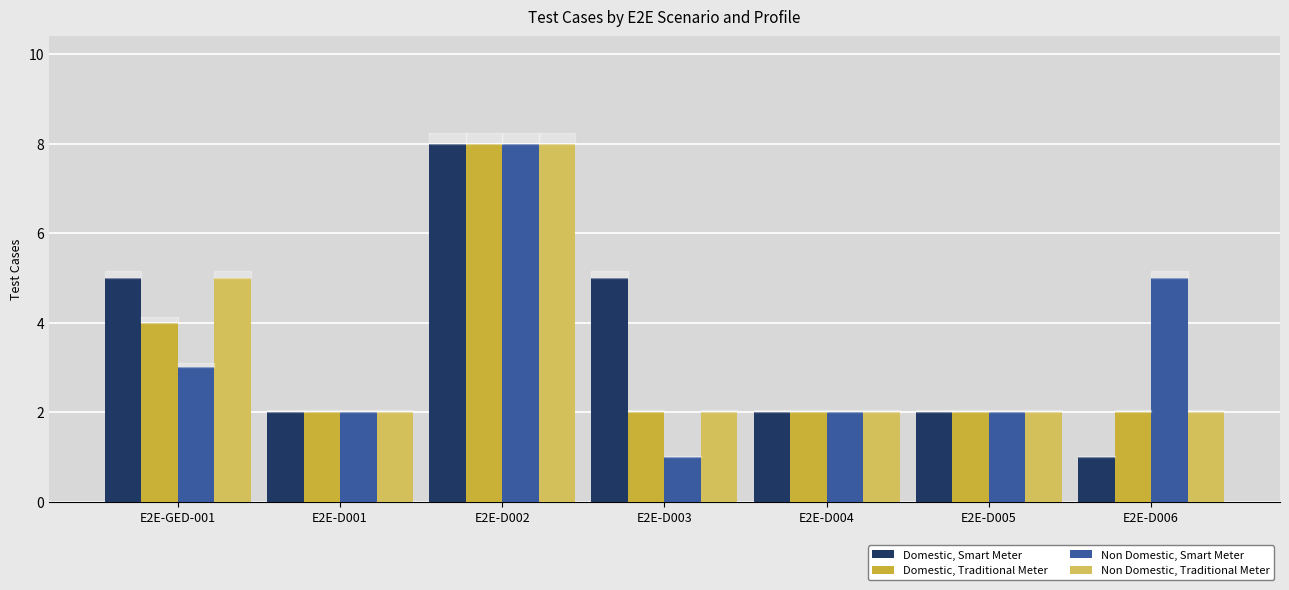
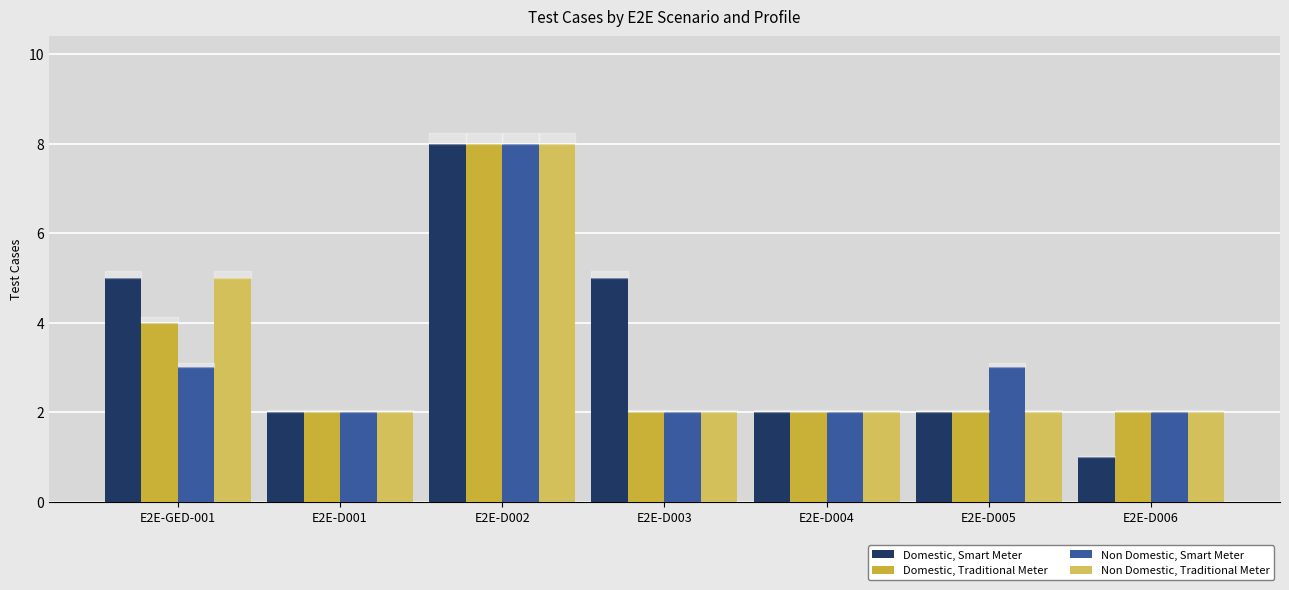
Non Domestic, Smart Meter, E2E-D003: 1 -> 2
Non Domestic, Smart Meter, E2E-D005: 2 -> 3
Non Domestic, Smart Meter, E2E-D006: 5 -> 2
